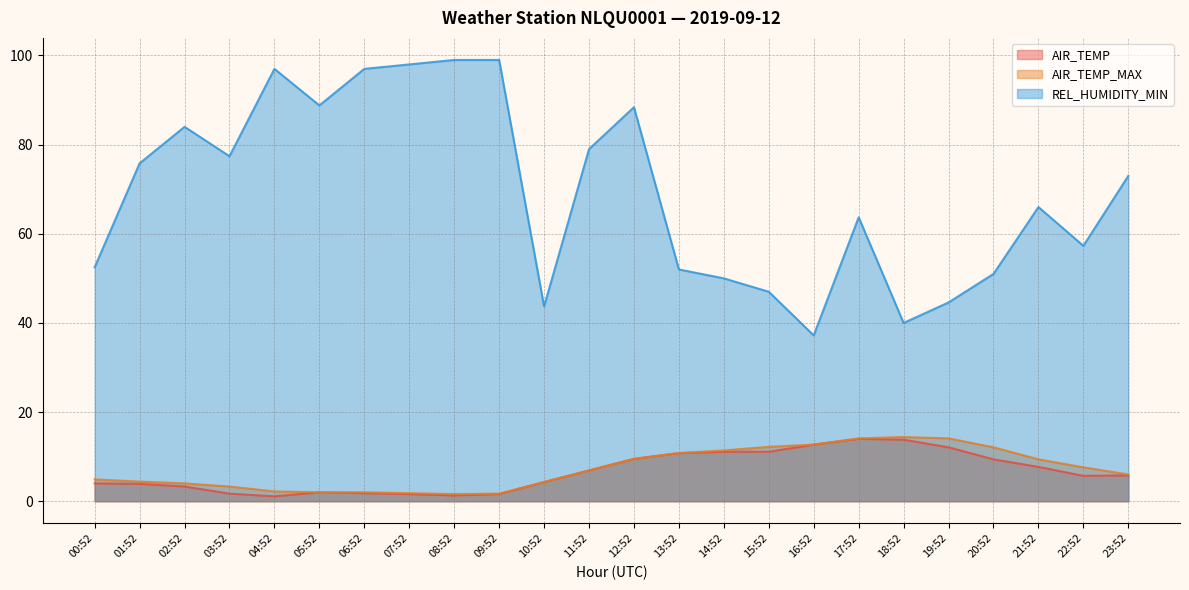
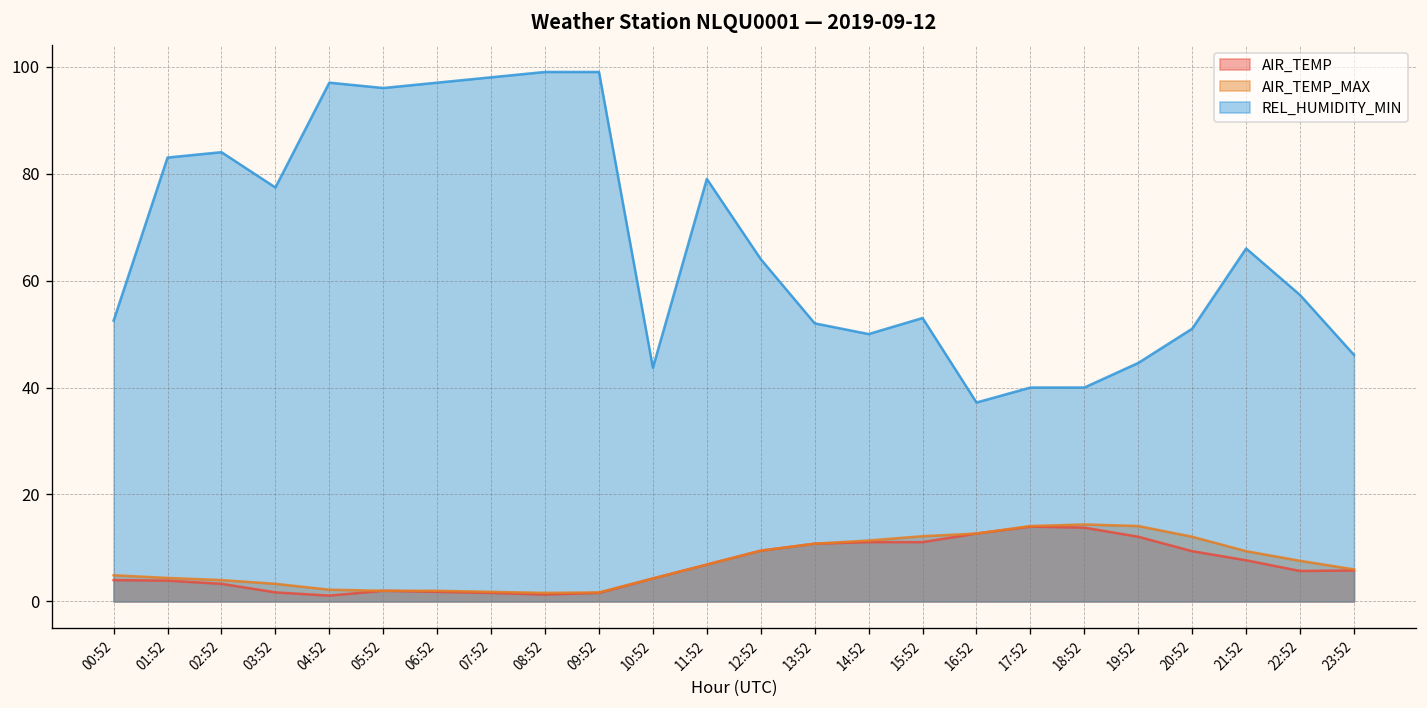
REL_HUMIDITY_MIN, 01:52: 76 -> 83
REL_HUMIDITY_MIN, 05:52: 89 -> 96
REL_HUMIDITY_MIN, 12:52: 88 -> 64
REL_HUMIDITY_MIN, 15:52: 47 -> 53
REL_HUMIDITY_MIN, 17:52: 64 -> 40
REL_HUMIDITY_MIN, 23:52: 73 -> 46
